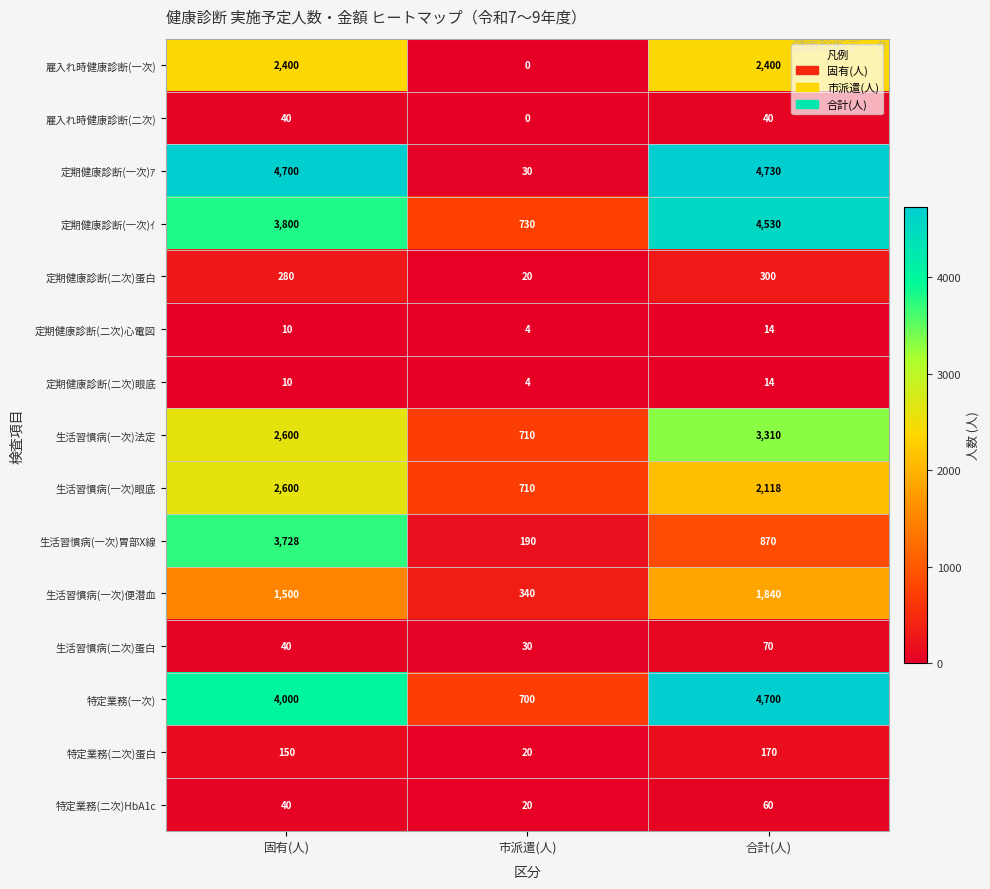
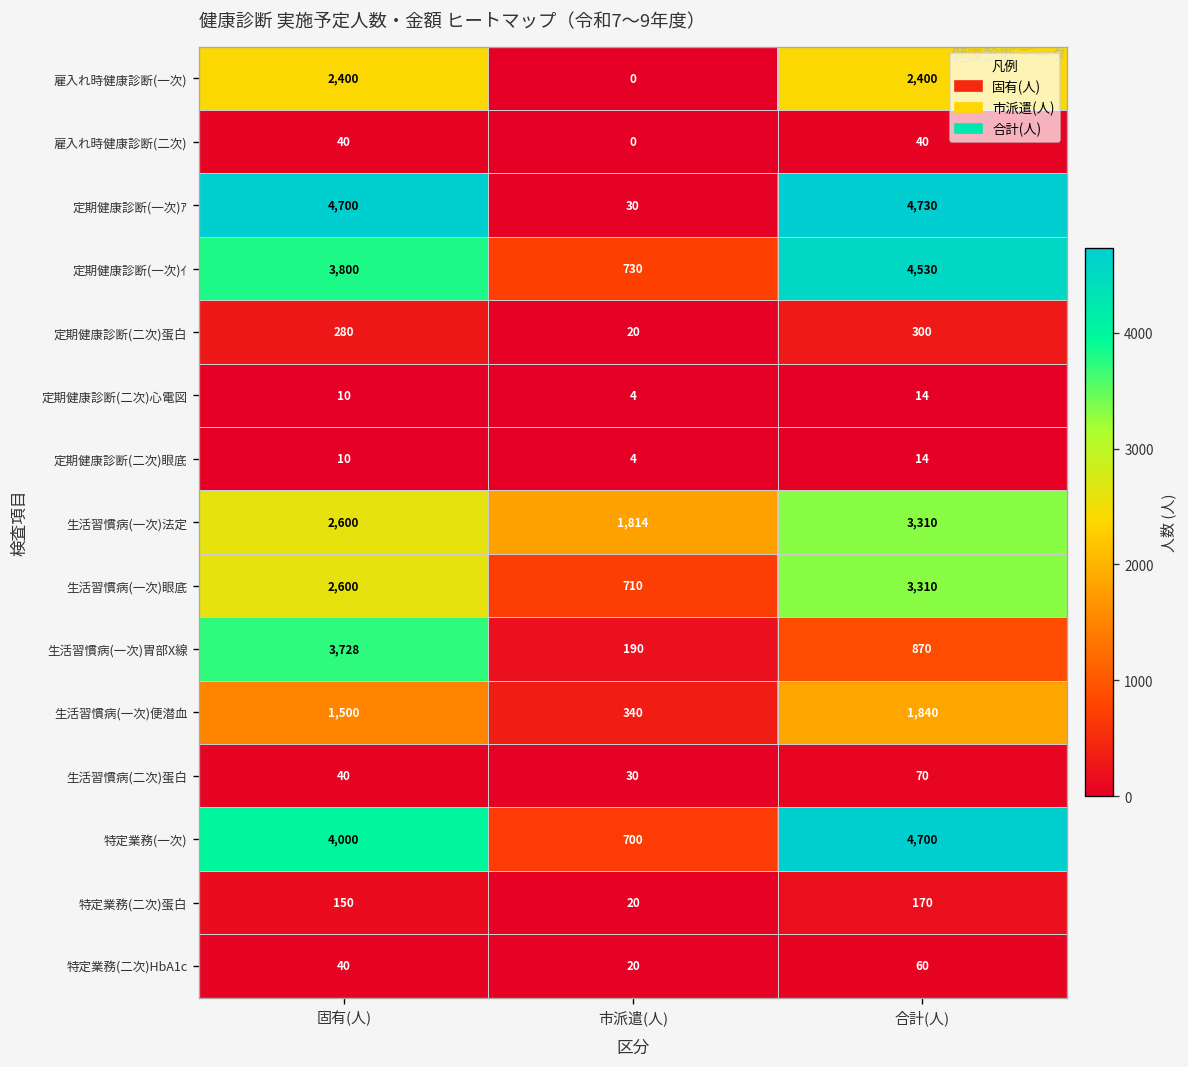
生活習慣病(一次)法定, 市派遣(人): 710 -> 1,814
生活習慣病(一次)眼底, 合計(人): 2,118 -> 3,310
